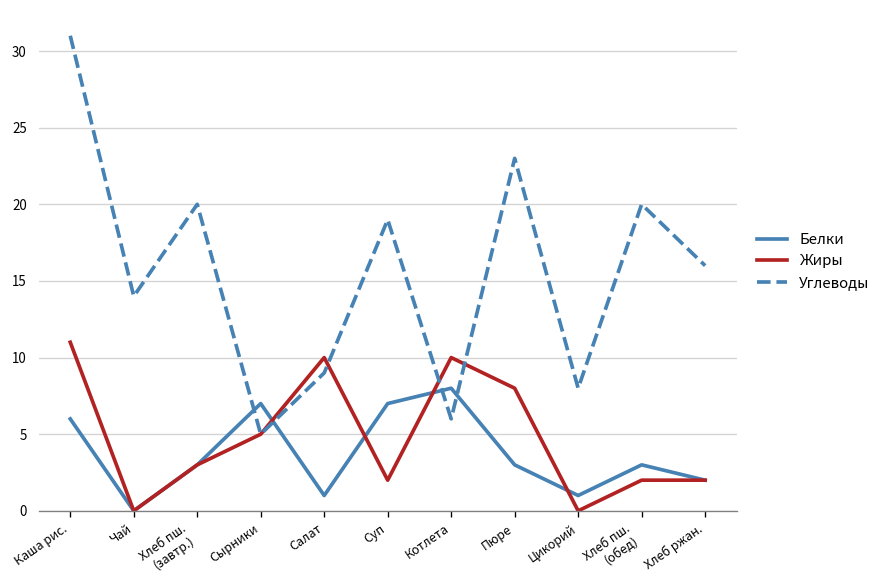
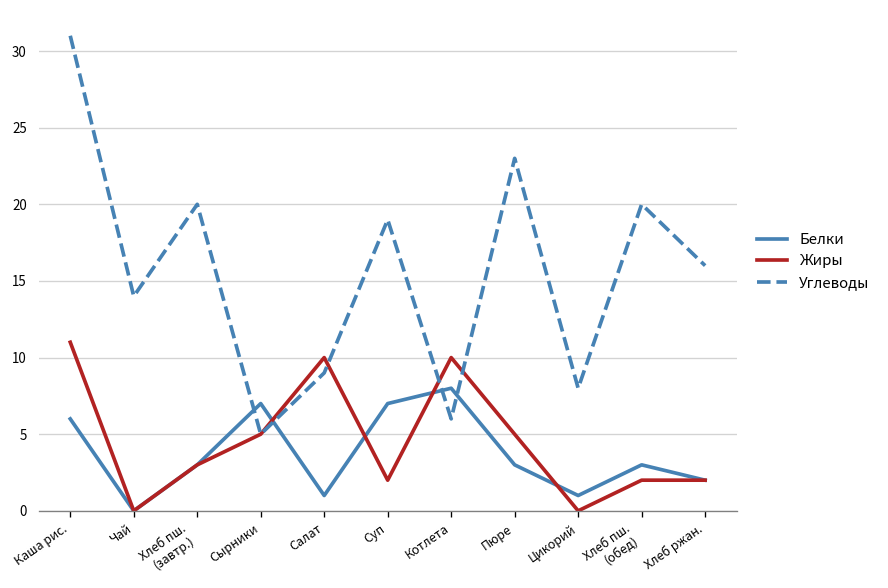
Жиры, Пюре: 8 -> 5
